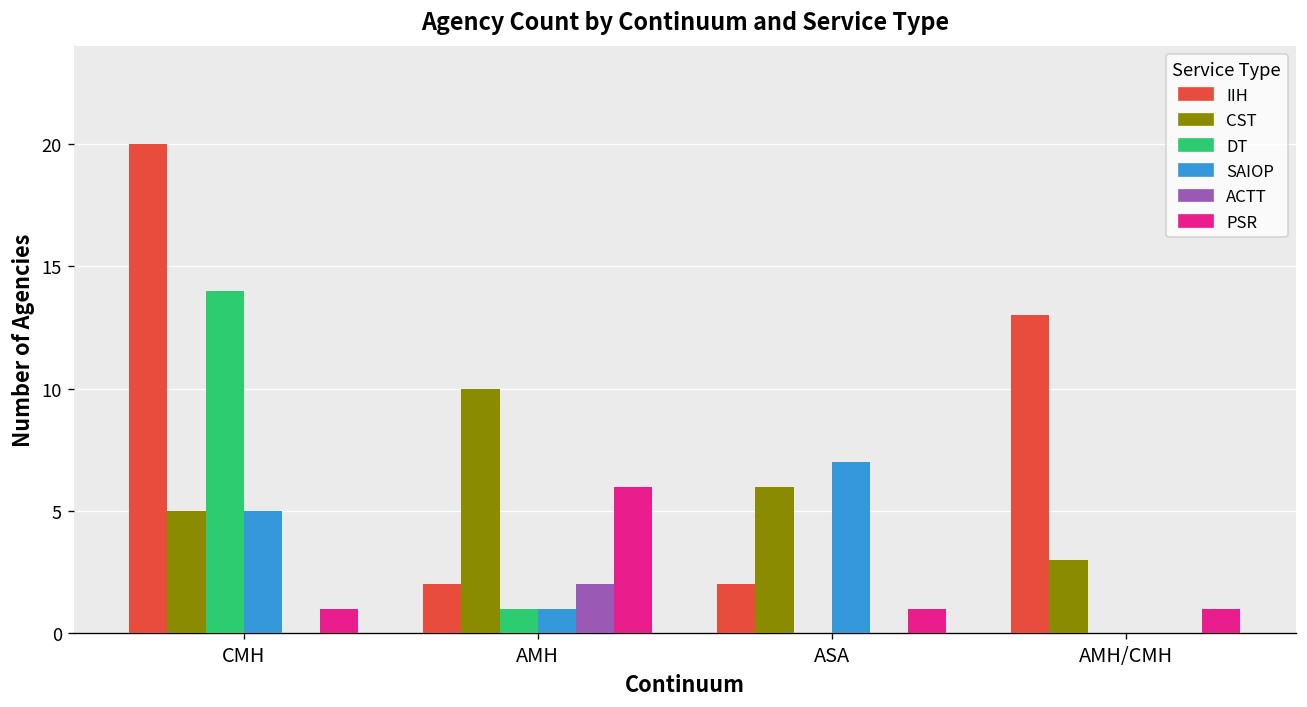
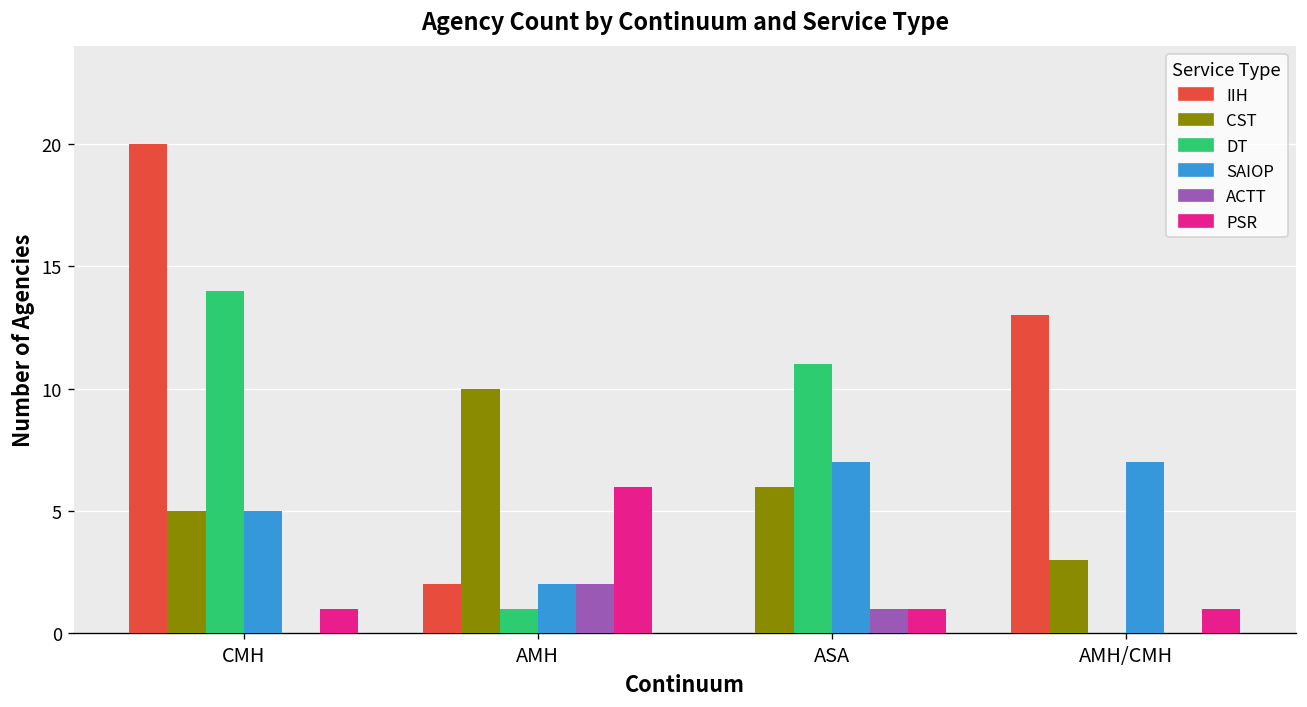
SAIOP, AMH: 1 -> 2
IIH, ASA: 2 -> 0
DT, ASA: 0 -> 11
ACTT, ASA: 0 -> 1
SAIOP, AMH/CMH: 0 -> 7
